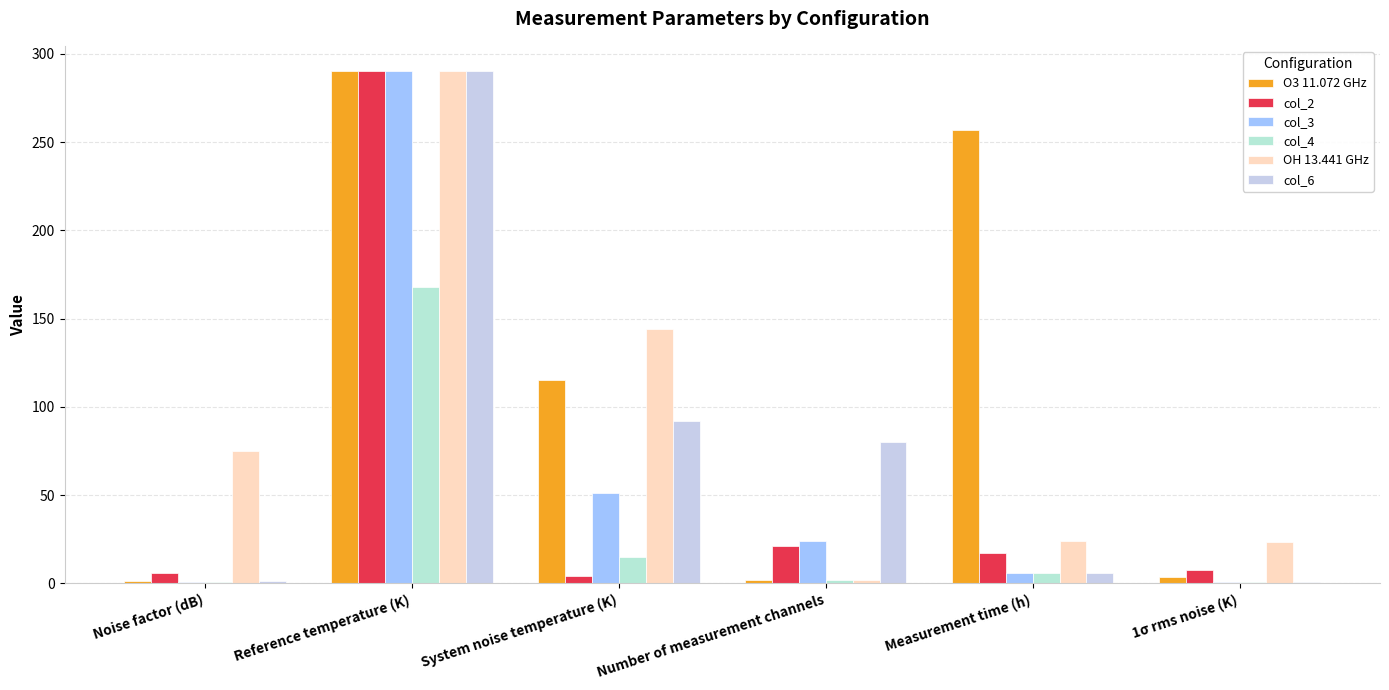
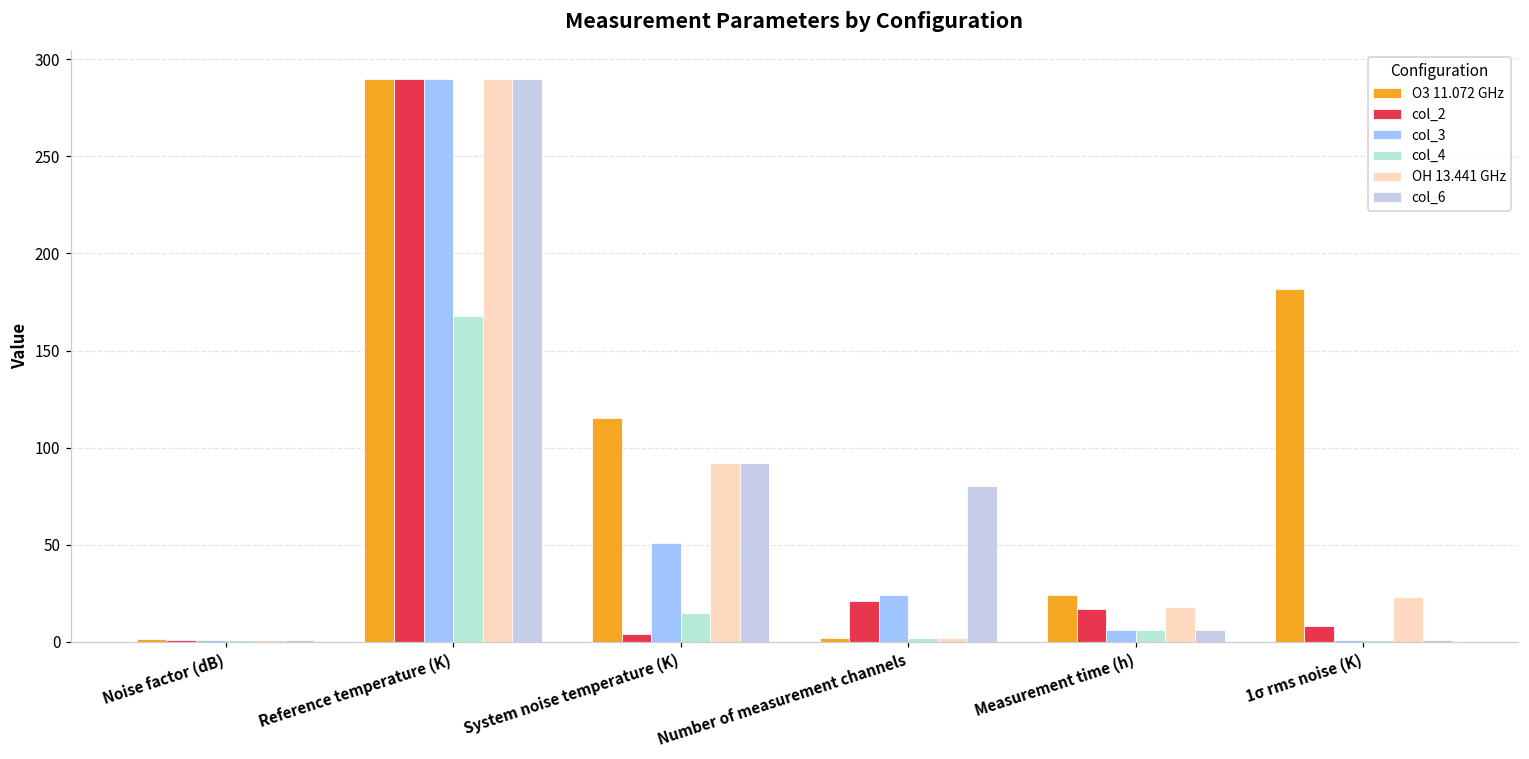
col_2, Noise factor (dB): 6 -> 1
OH 13.441 GHz, Noise factor (dB): 75 -> 1
OH 13.441 GHz, System noise temperature (K): 144 -> 92
O3 11.072 GHz, Measurement time (h): 257 -> 24
OH 13.441 GHz, Measurement time (h): 24 -> 18
O3 11.072 GHz, 1σ rms noise (K): 3 -> 182
